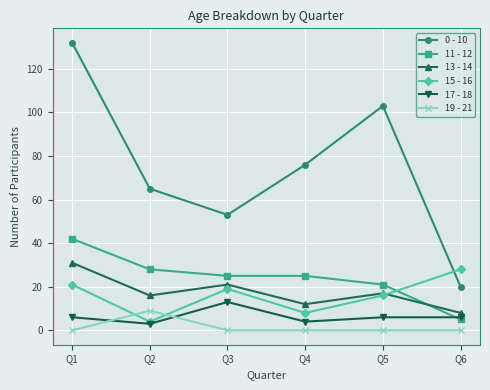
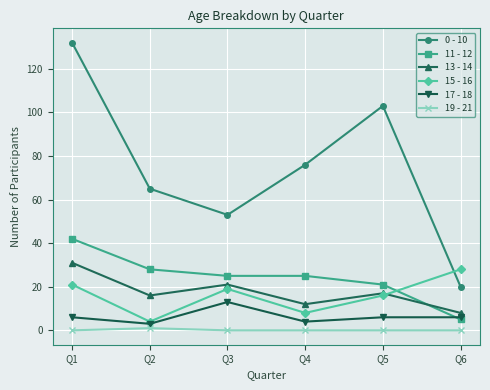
19 - 21, Q2: 9 -> 1
